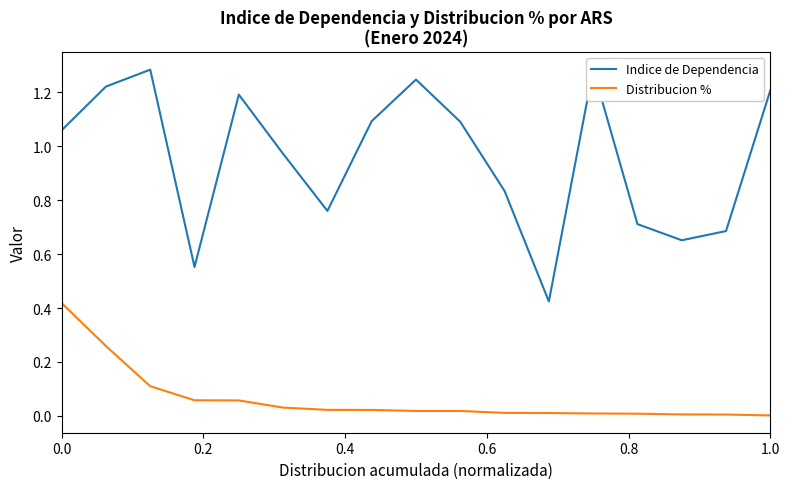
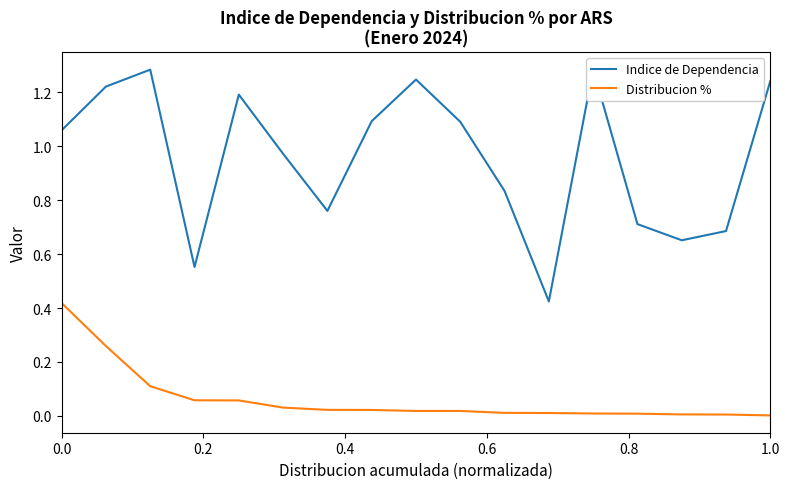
Indice de Dependencia, 1.0: 1.21 -> 1.24
